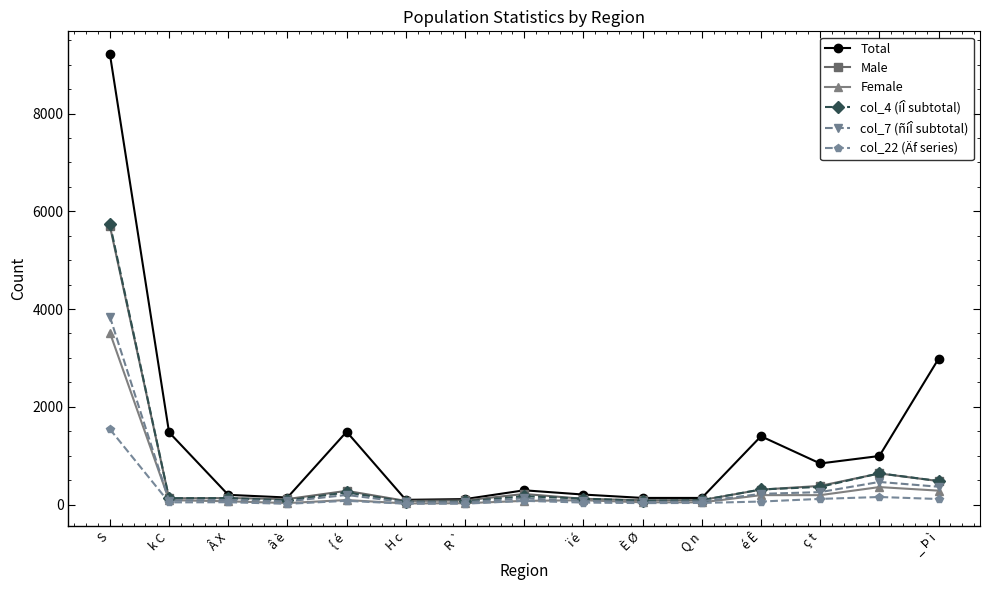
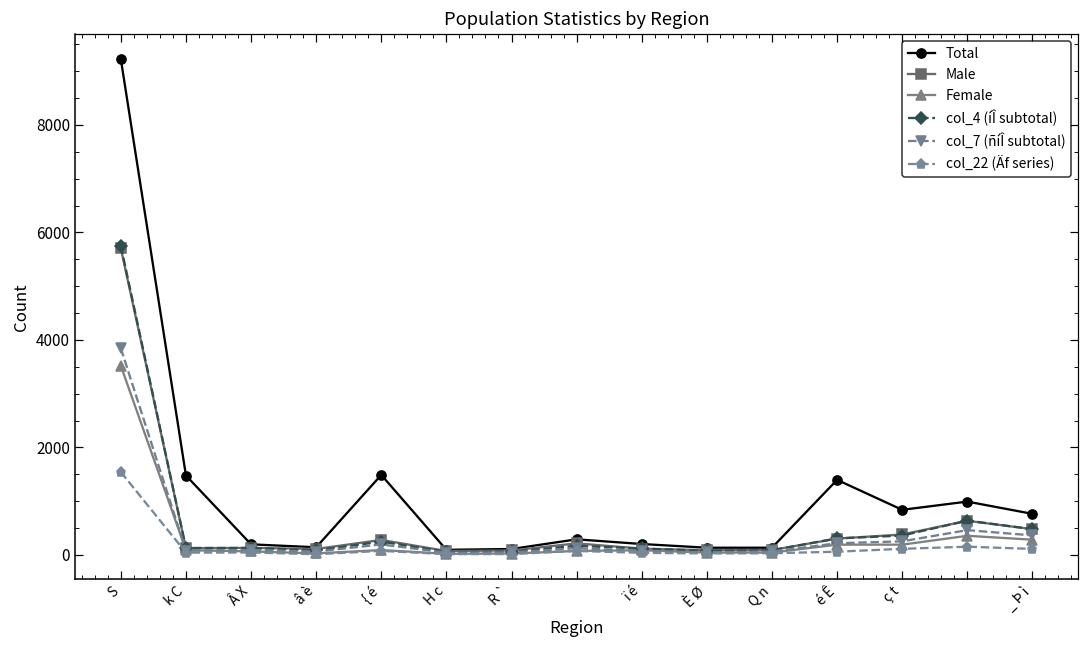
Total, _ Þ ì: 3000 -> 800
